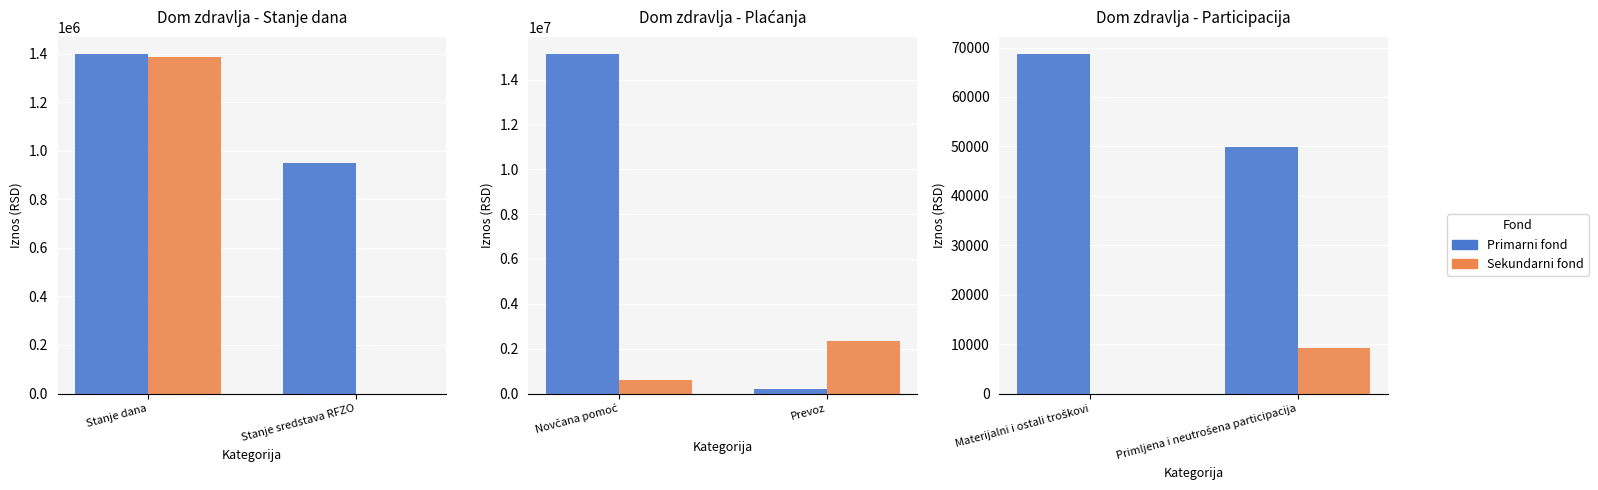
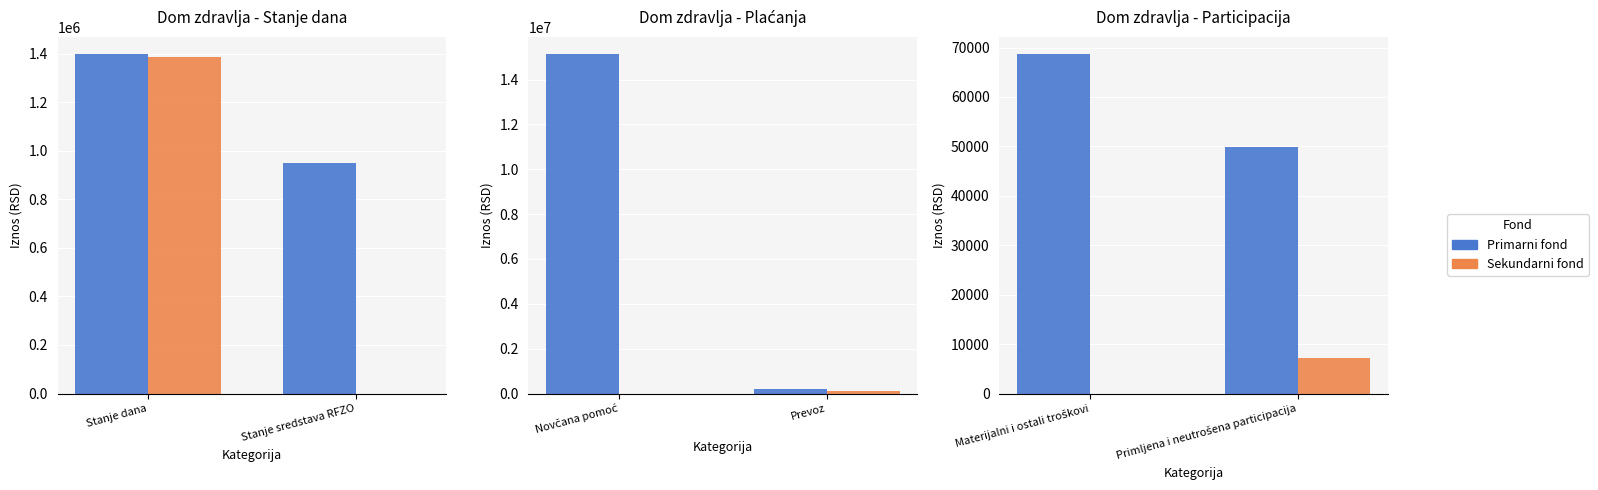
Dom zdravlja - Plaćanja, Sekundarni fond, Novčana pomoć: 600000 -> 0
Dom zdravlja - Plaćanja, Sekundarni fond, Prevoz: 2300000 -> 100000
Dom zdravlja - Participacija, Sekundarni fond, Primljena i neutrošena participacija: 9000 -> 7000
